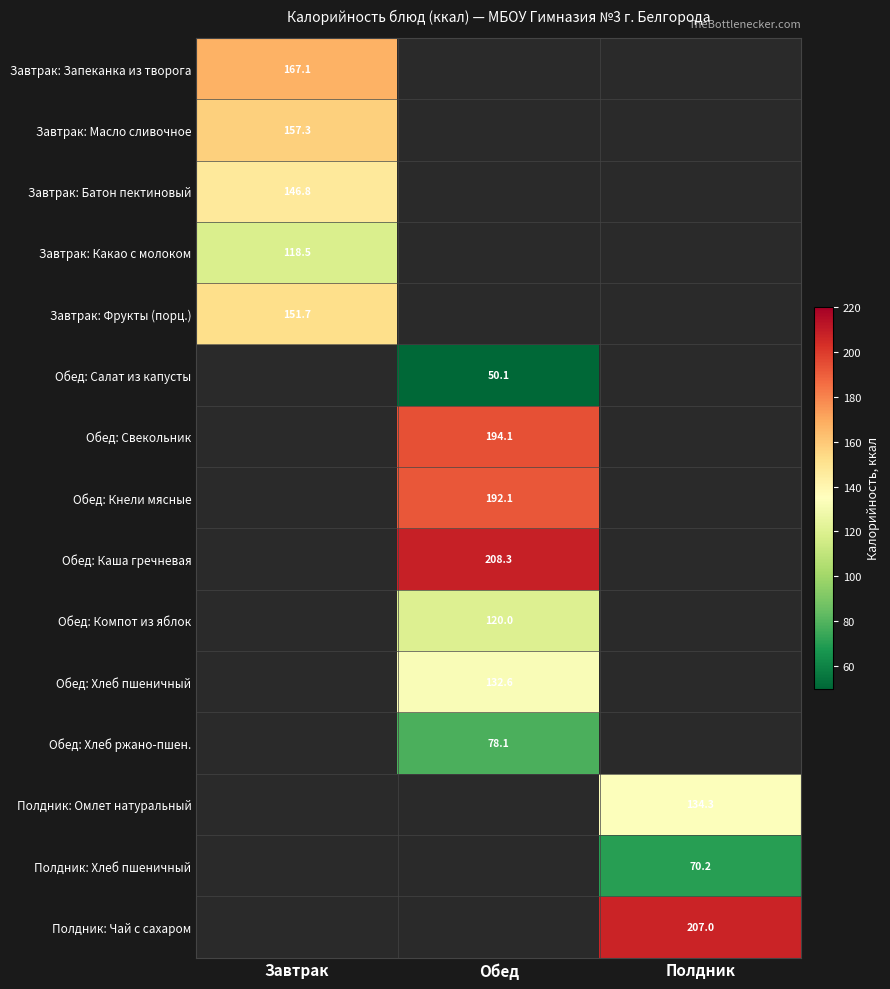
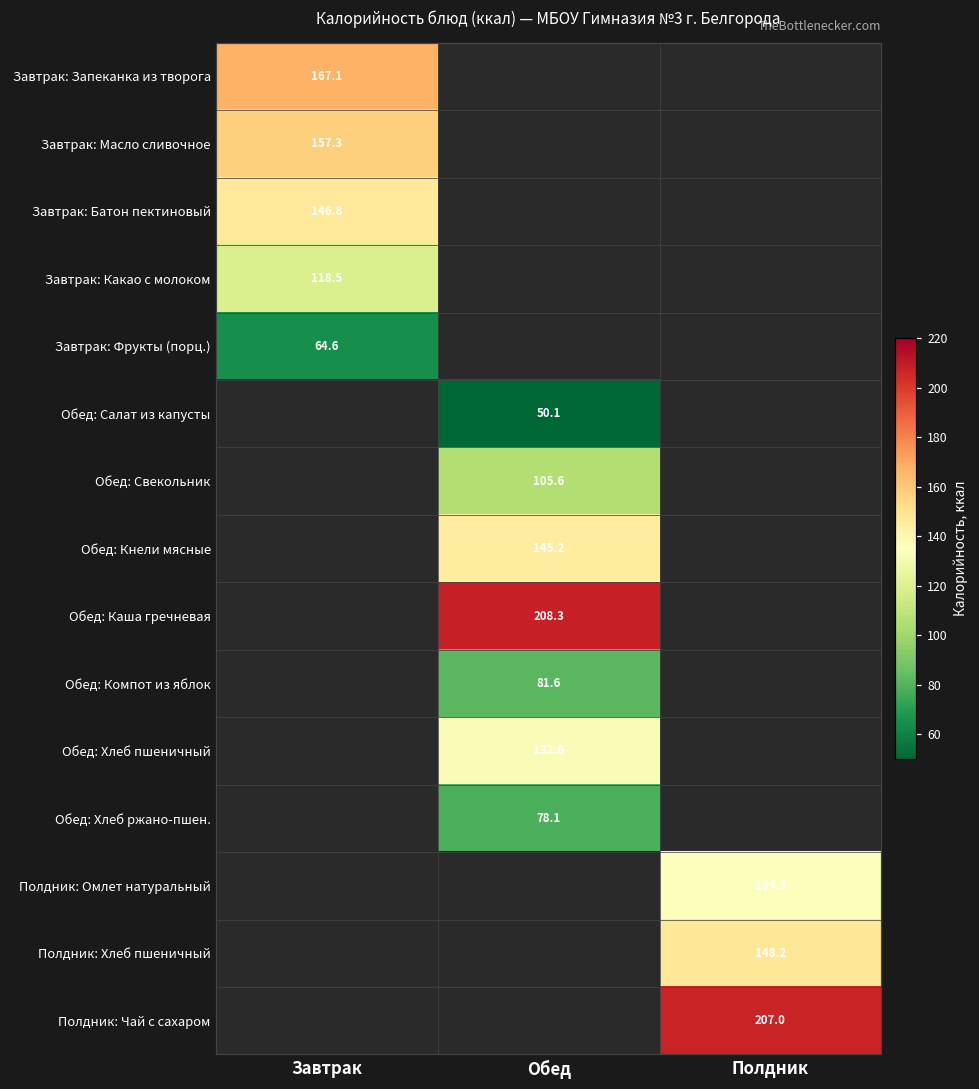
Завтрак: Фрукты (порц.), Завтрак: 151.7 -> 64.6
Обед: Свекольник, Обед: 194.1 -> 105.6
Обед: Кнели мясные, Обед: 192.1 -> 145.2
Обед: Компот из яблок, Обед: 120.0 -> 81.6
Полдник: Хлеб пшеничный, Полдник: 70.2 -> 148.2
